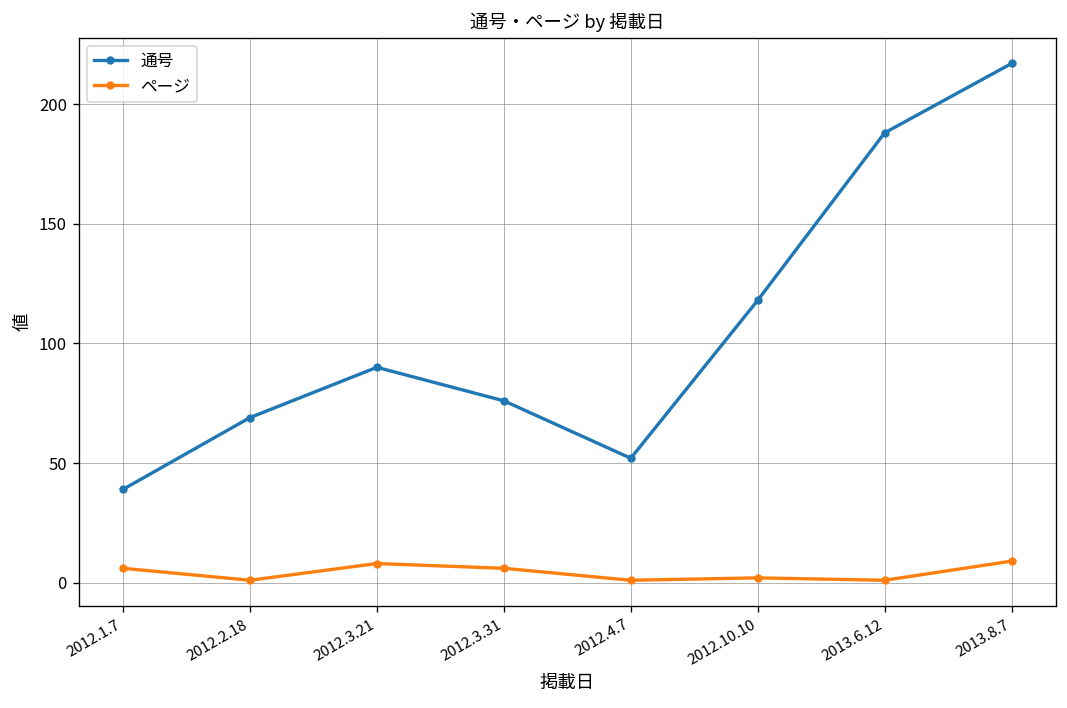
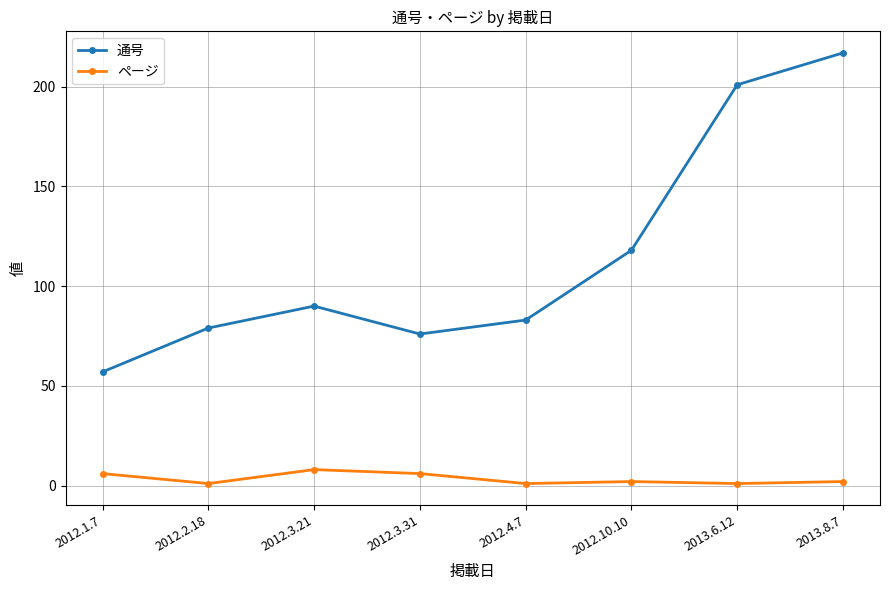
通号, 2012.1.7: 39 -> 57
通号, 2012.2.18: 69 -> 79
通号, 2012.4.7: 52 -> 83
通号, 2013.6.12: 188 -> 201
ページ, 2013.8.7: 9 -> 2
